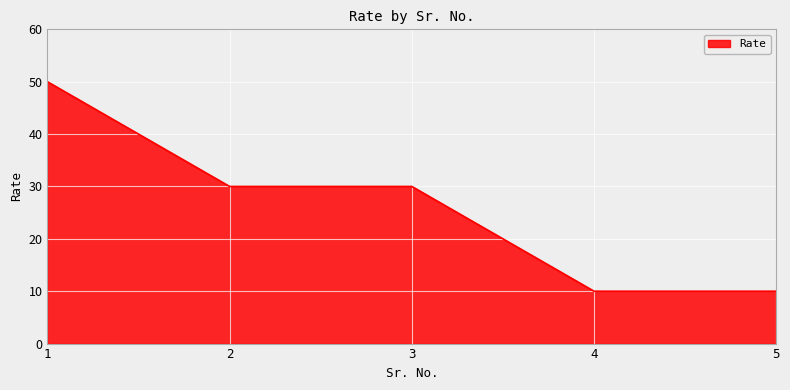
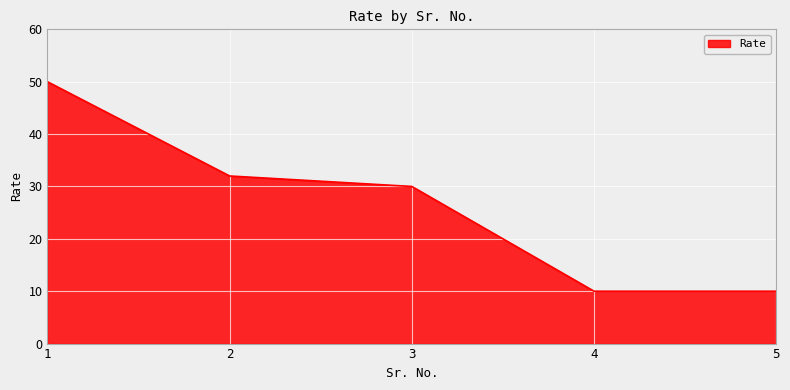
2: 30 -> 32
